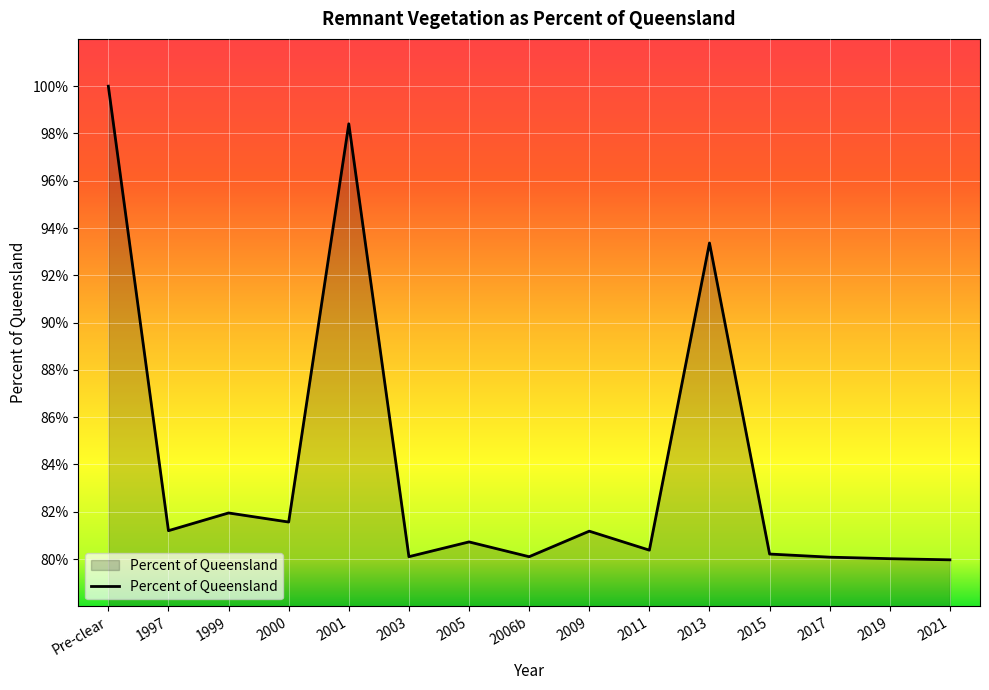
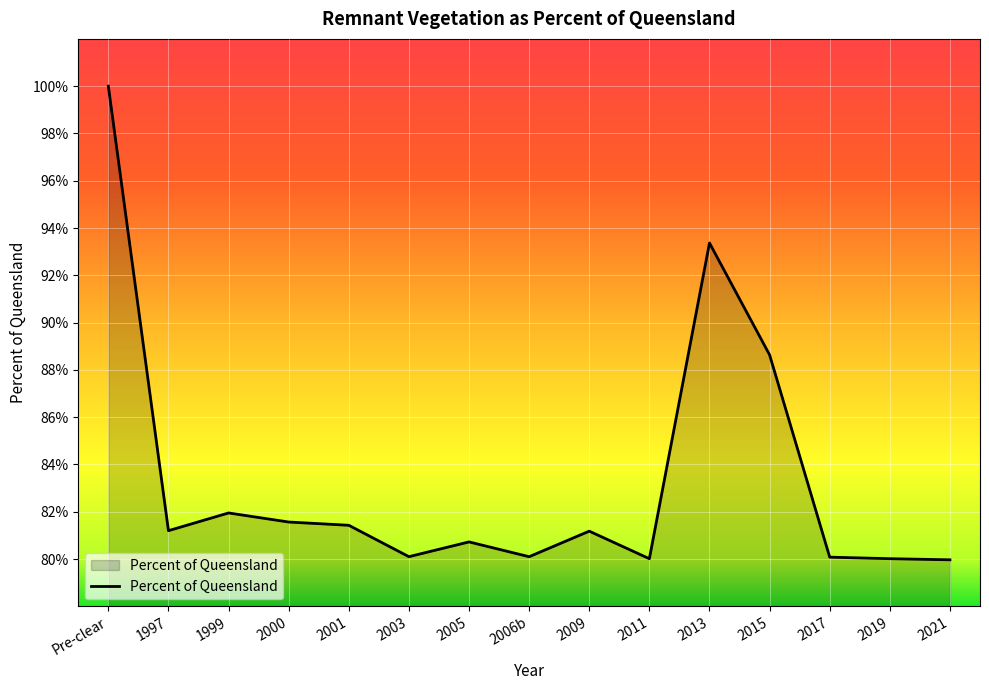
2001: 98.4% -> 81.4%
2011: 80.4% -> 80.0%
2015: 80.2% -> 88.6%
